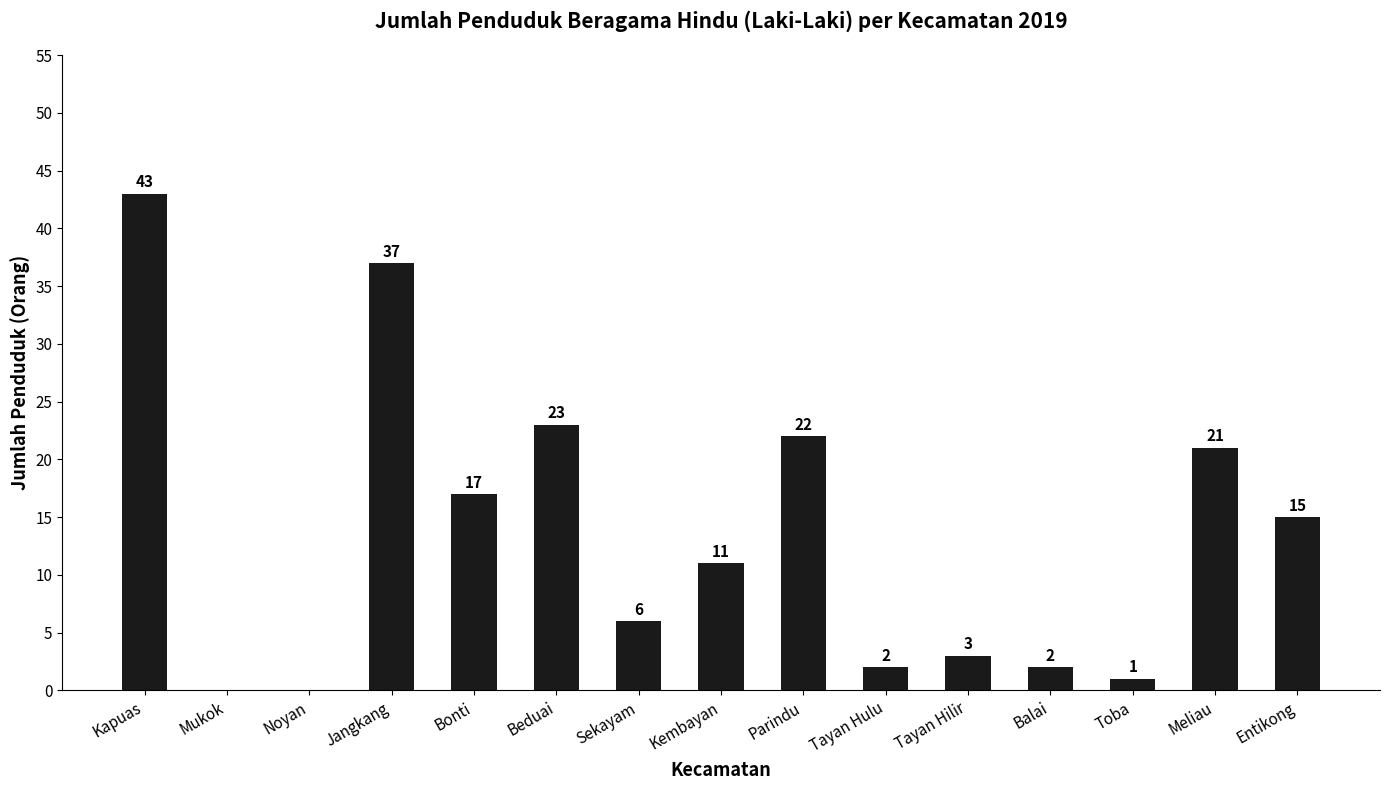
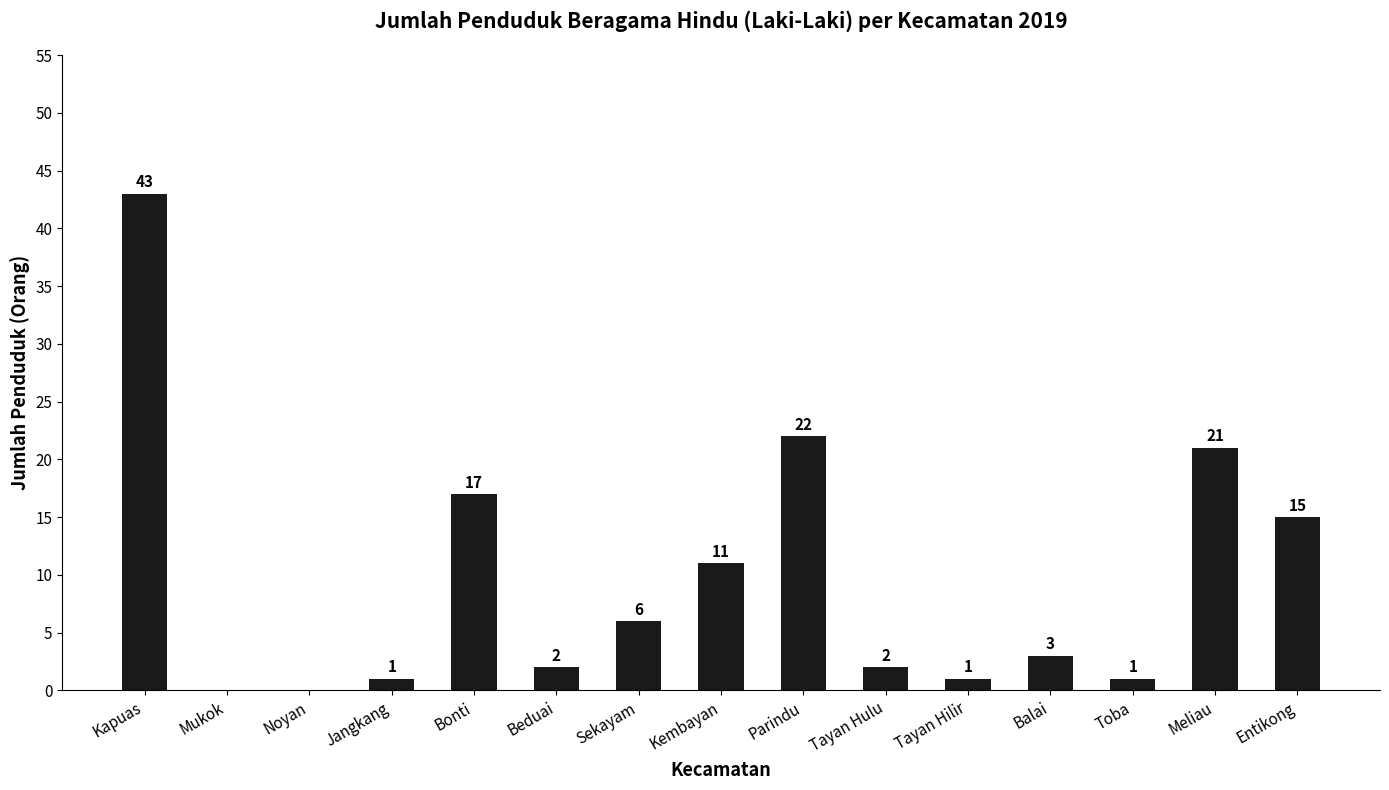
Jangkang: 37 -> 1
Beduai: 23 -> 2
Tayan Hilir: 3 -> 1
Balai: 2 -> 3
